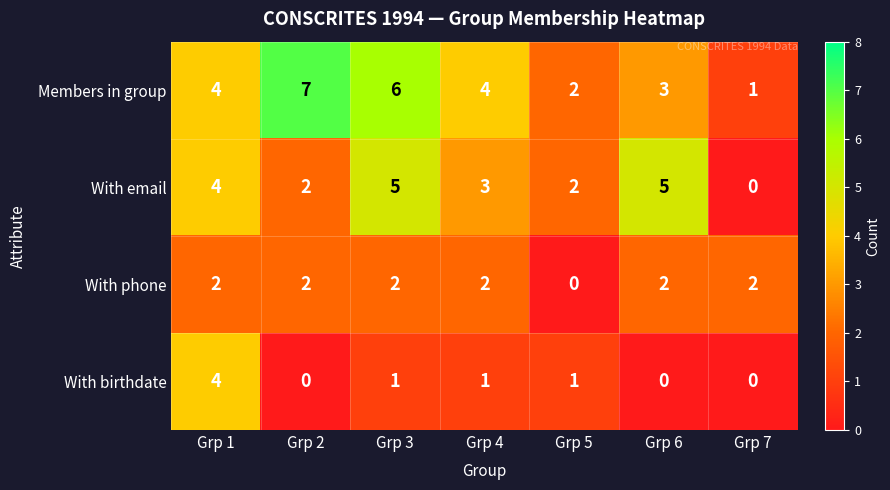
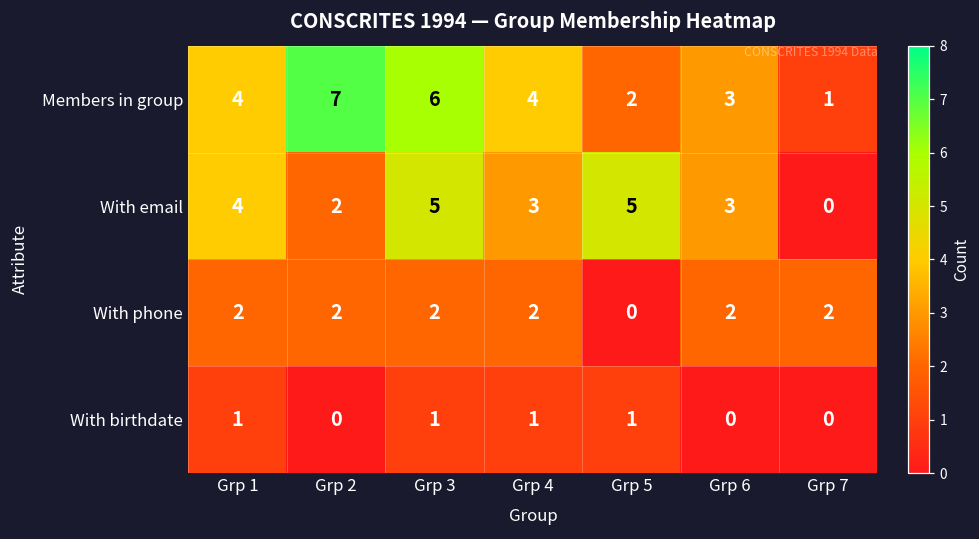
With email, Grp 5: 2 -> 5
With email, Grp 6: 5 -> 3
With birthdate, Grp 1: 4 -> 1
